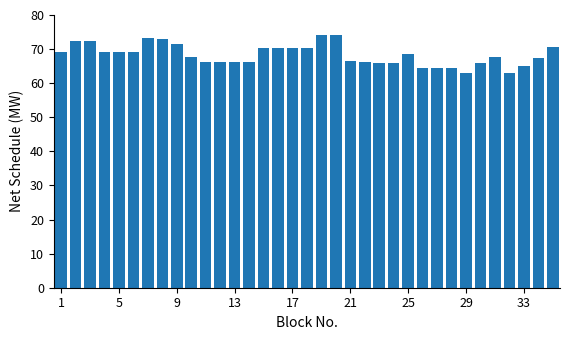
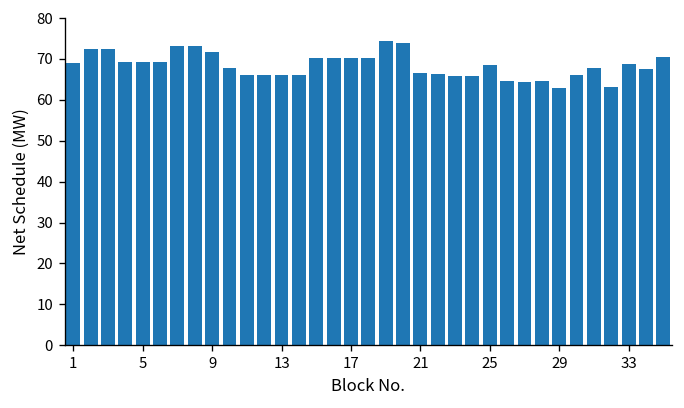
33: 65 -> 69
